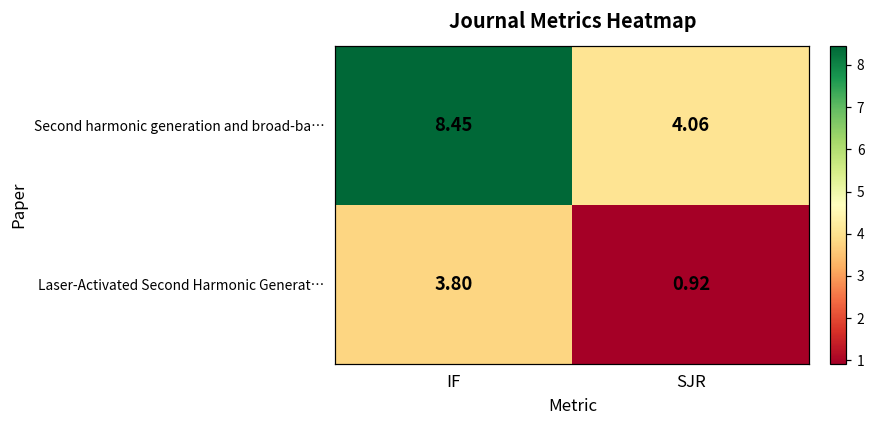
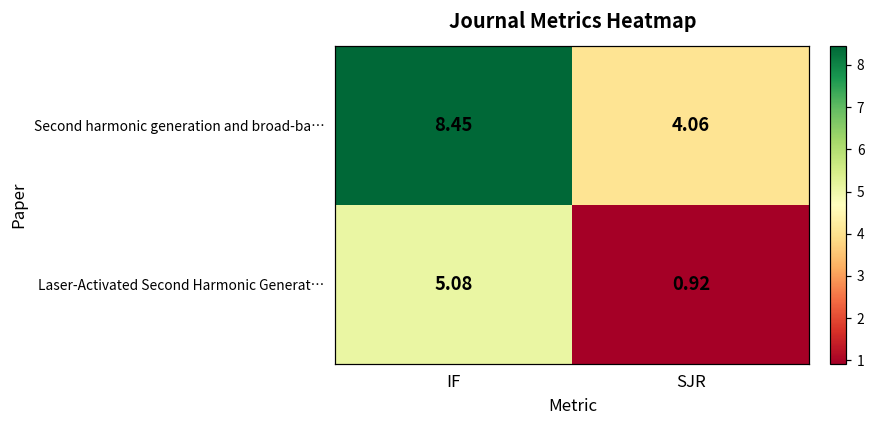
Laser-Activated Second Harmonic Generat…, IF: 3.80 -> 5.08
